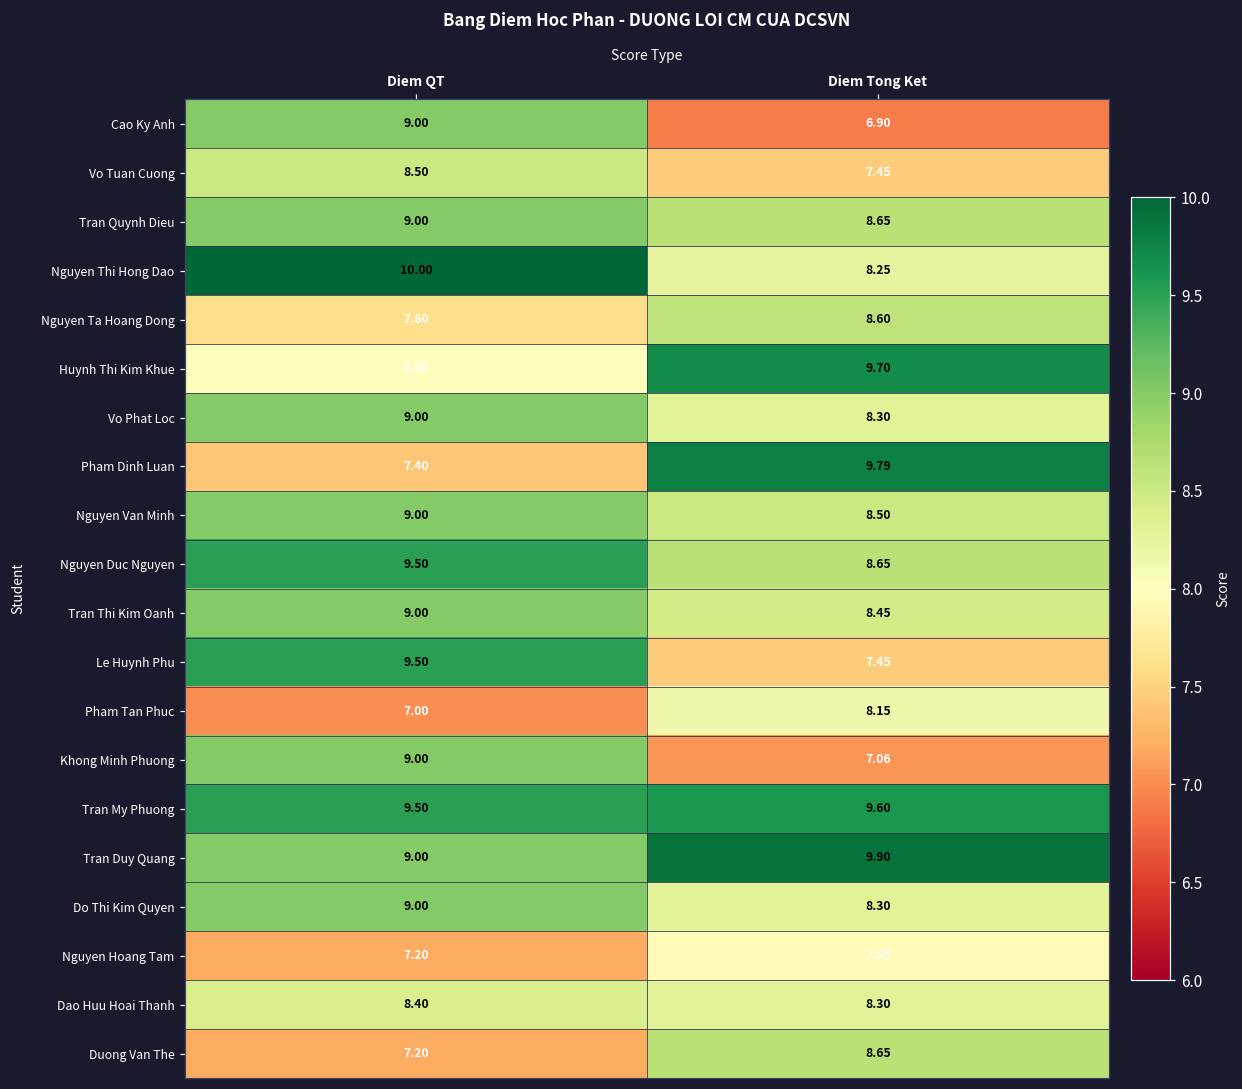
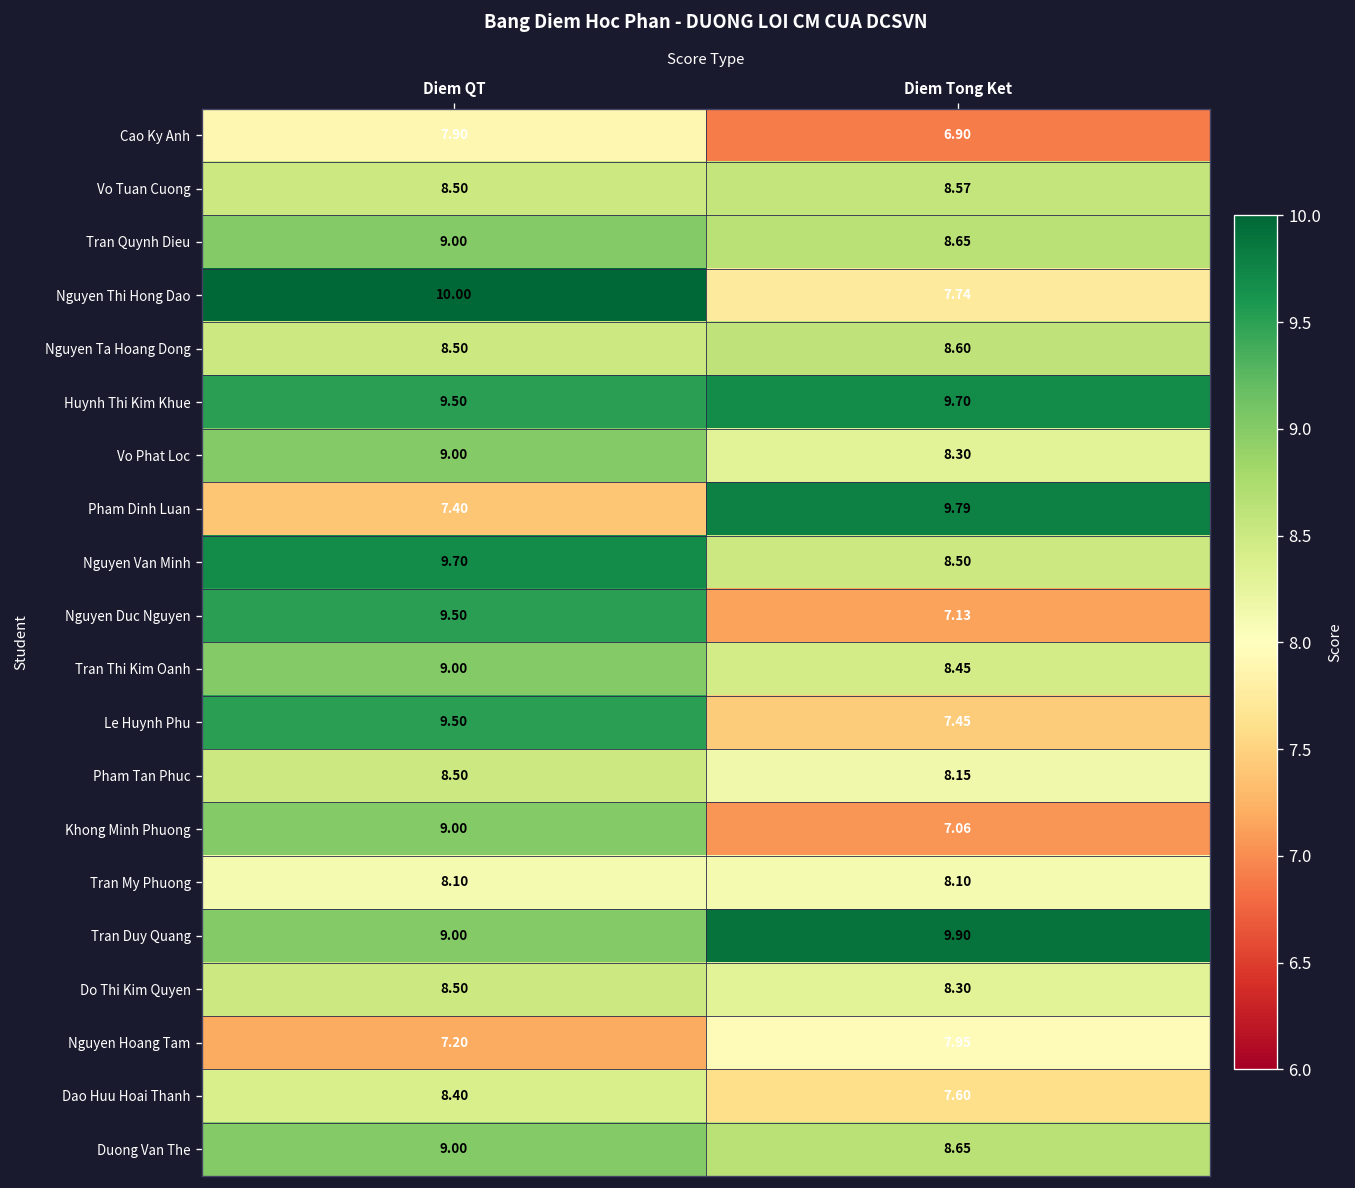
Cao Ky Anh, Diem QT: 9.00 -> 7.90
Vo Tuan Cuong, Diem Tong Ket: 7.45 -> 8.57
Nguyen Thi Hong Dao, Diem Tong Ket: 8.25 -> 7.74
Nguyen Ta Hoang Dong, Diem QT: 7.60 -> 8.50
Huynh Thi Kim Khue, Diem QT: 8.00 -> 9.50
Nguyen Van Minh, Diem QT: 9.00 -> 9.70
Nguyen Duc Nguyen, Diem Tong Ket: 8.65 -> 7.13
Pham Tan Phuc, Diem QT: 7.00 -> 8.50
Tran My Phuong, Diem QT: 9.50 -> 8.10
Tran My Phuong, Diem Tong Ket: 9.60 -> 8.10
Do Thi Kim Quyen, Diem QT: 9.00 -> 8.50
Dao Huu Hoai Thanh, Diem Tong Ket: 8.30 -> 7.60
Duong Van The, Diem QT: 7.20 -> 9.00
